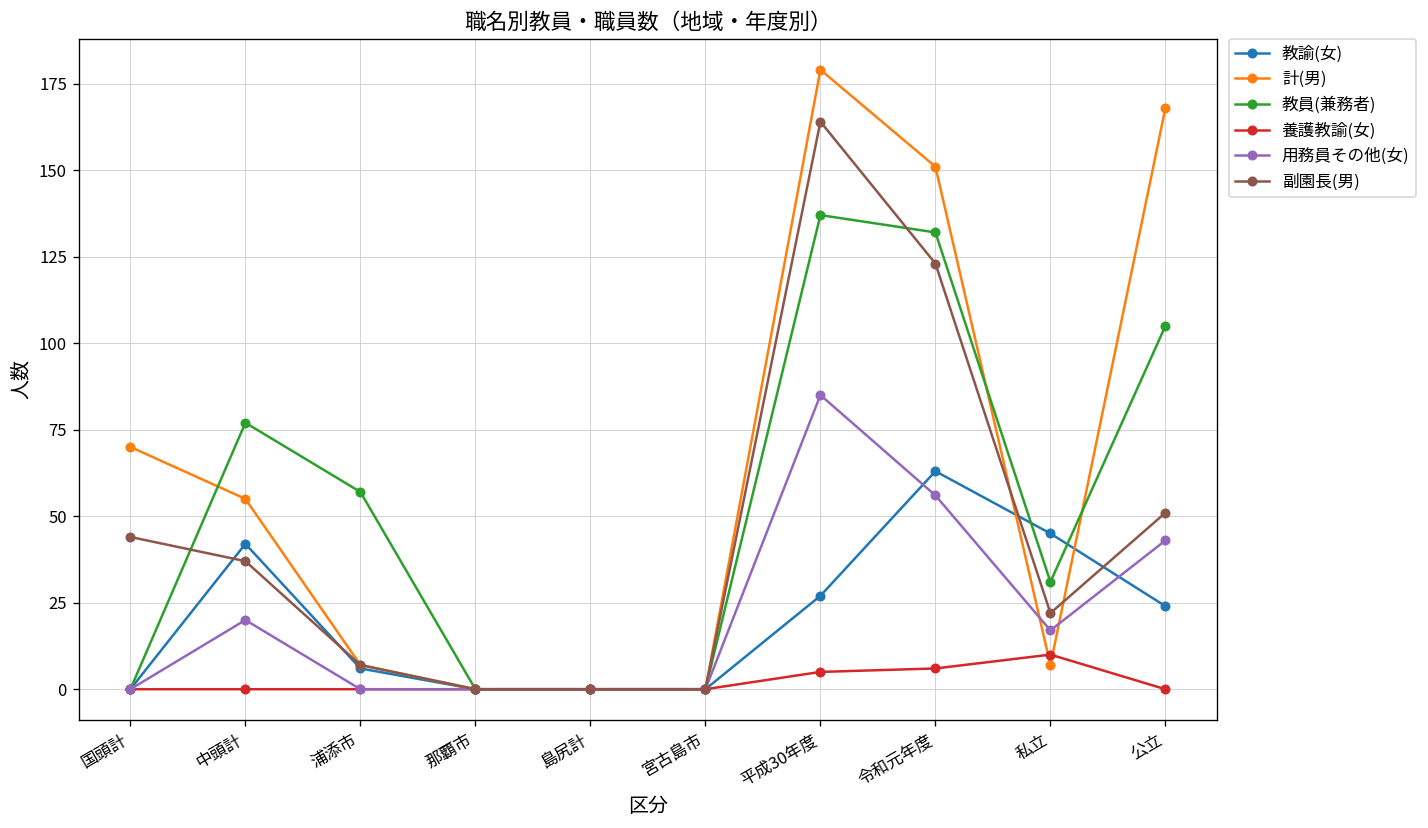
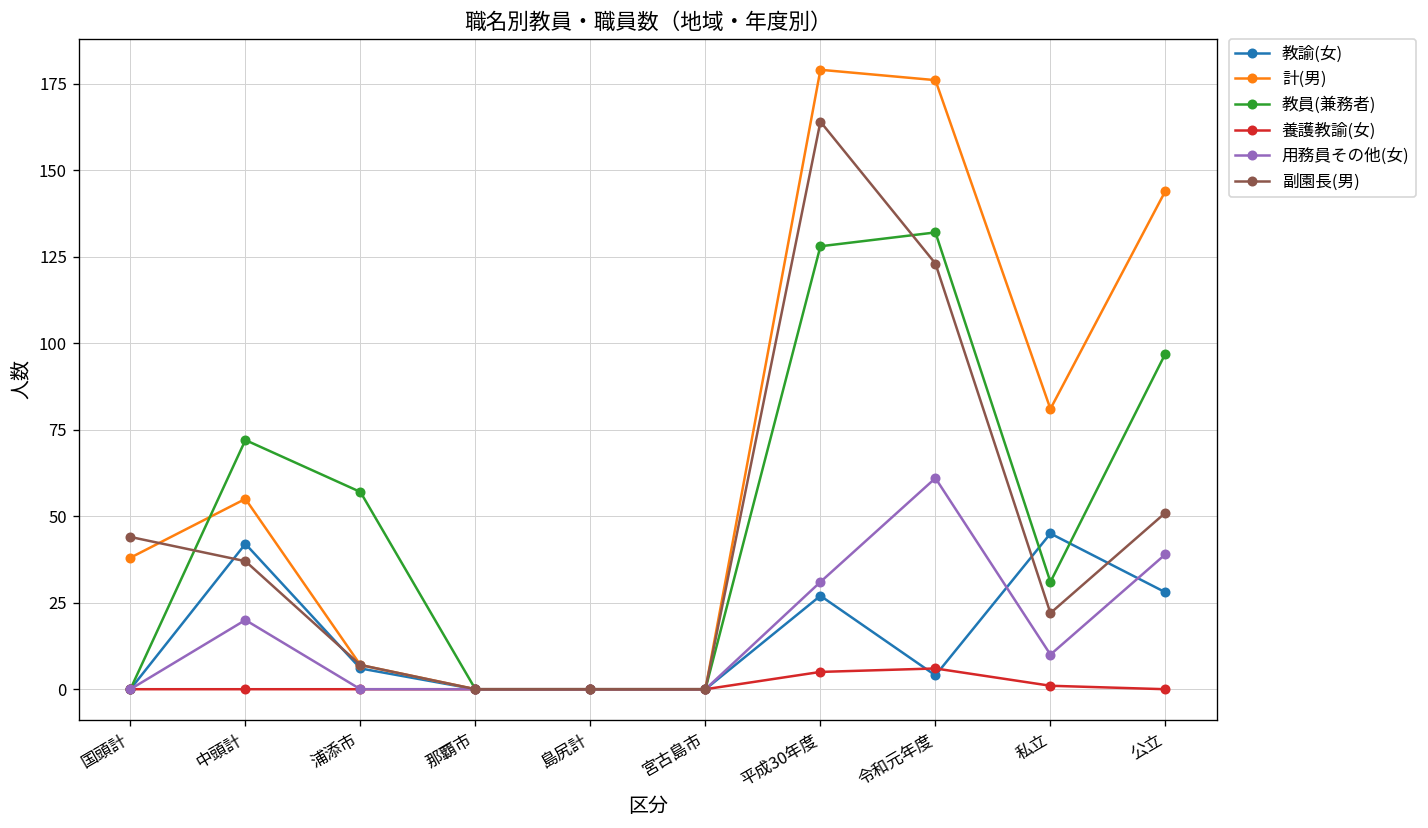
計(男), 国頭計: 70 -> 38
教員(兼務者), 中頭計: 77 -> 72
教員(兼務者), 平成30年度: 137 -> 128
用務員その他(女), 平成30年度: 85 -> 31
教諭(女), 令和元年度: 63 -> 4
計(男), 令和元年度: 151 -> 176
用務員その他(女), 令和元年度: 56 -> 61
計(男), 私立: 7 -> 81
養護教諭(女), 私立: 10 -> 1
用務員その他(女), 私立: 17 -> 10
教諭(女), 公立: 24 -> 28
計(男), 公立: 168 -> 144
教員(兼務者), 公立: 105 -> 97
用務員その他(女), 公立: 43 -> 39
